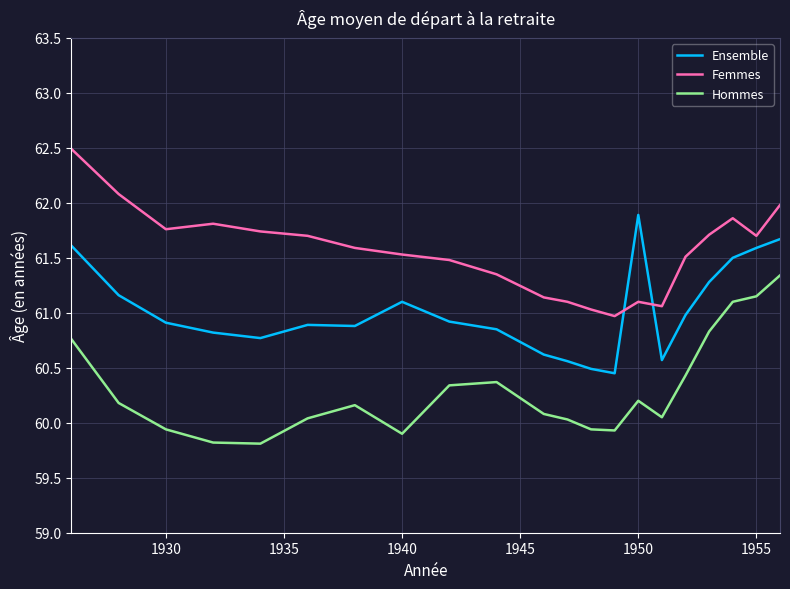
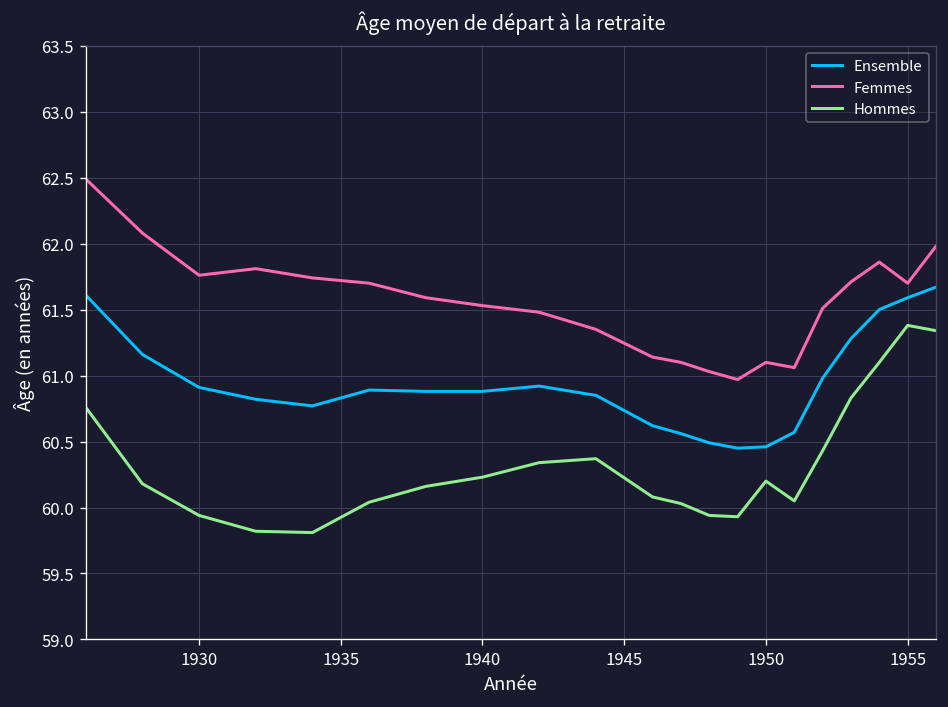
Ensemble, 1940: 61.10 -> 60.88
Hommes, 1940: 59.90 -> 60.23
Ensemble, 1950: 61.89 -> 60.46
Hommes, 1955: 61.15 -> 61.38
